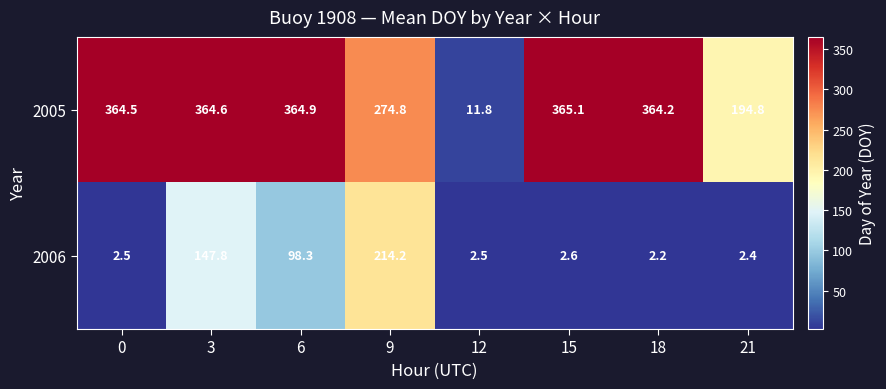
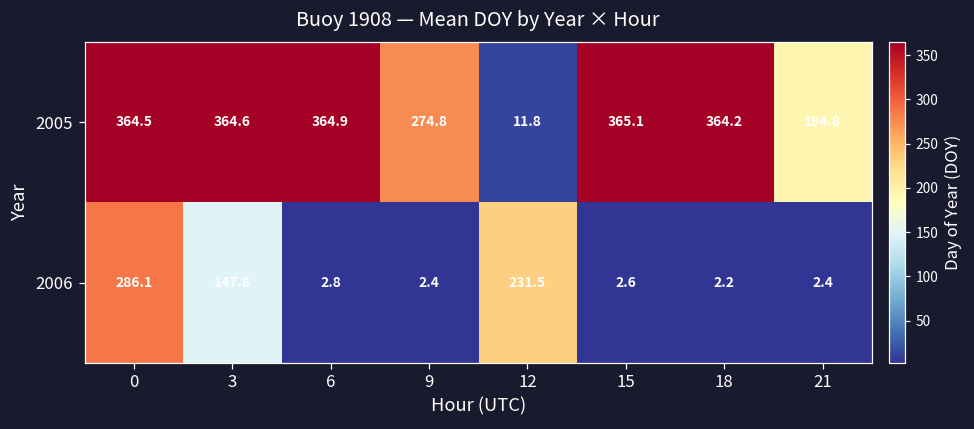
2006, 0: 2.5 -> 286.1
2006, 6: 98.3 -> 2.8
2006, 9: 214.2 -> 2.4
2006, 12: 2.5 -> 231.5
